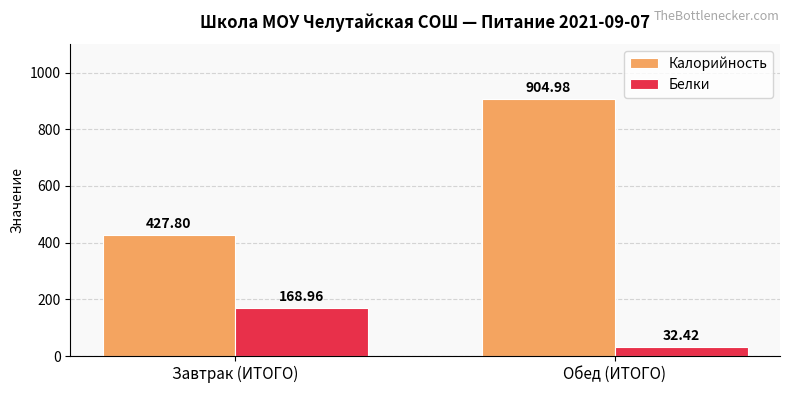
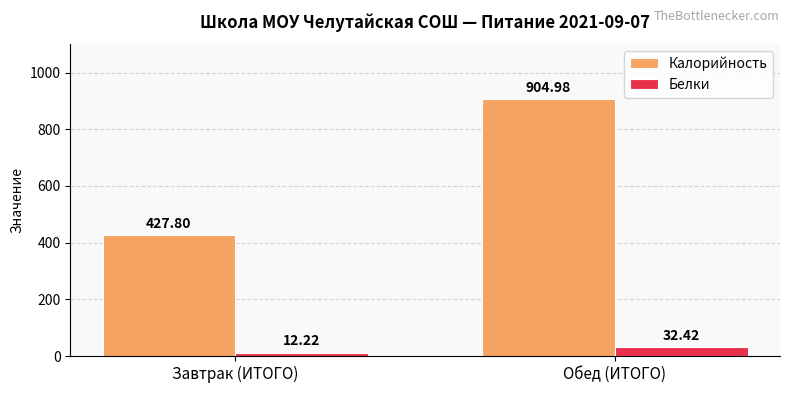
Белки, Завтрак (ИТОГО): 168.96 -> 12.22
